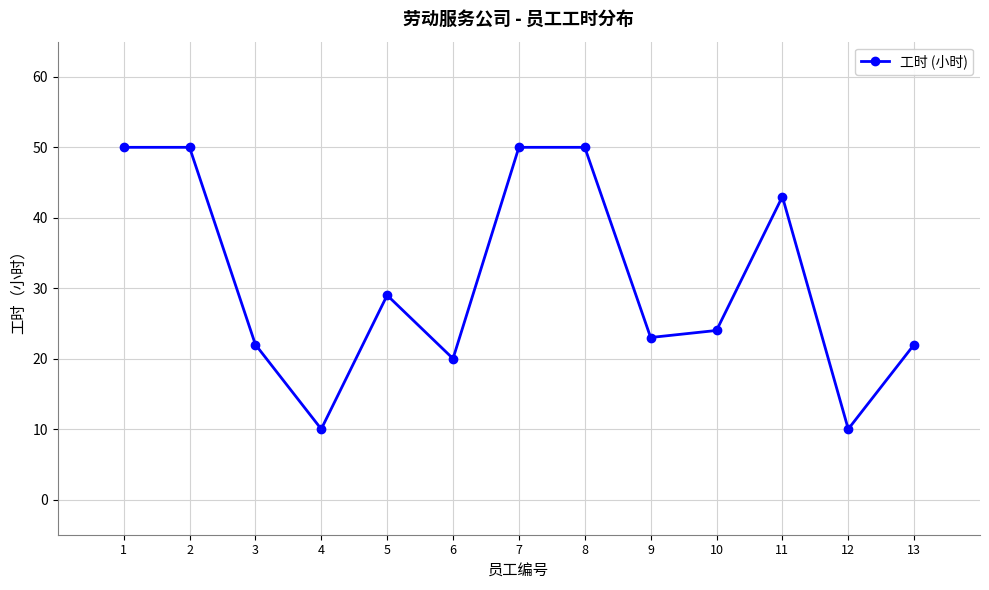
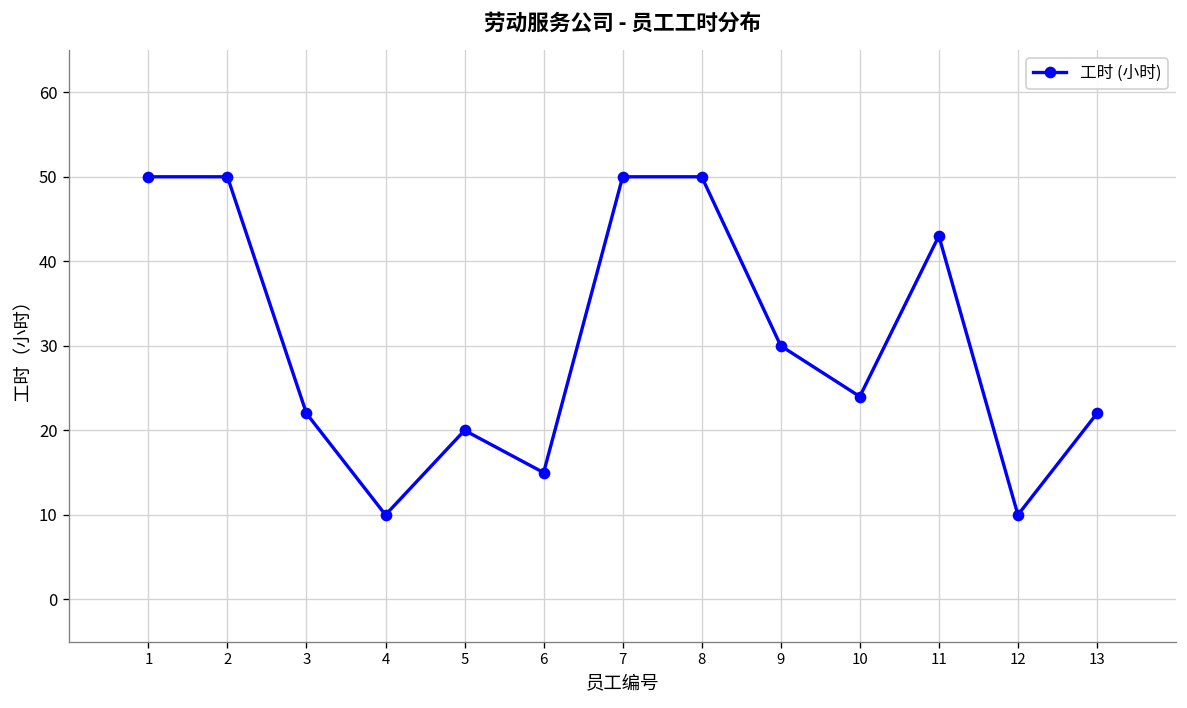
5: 29 -> 20
6: 20 -> 15
9: 23 -> 30
